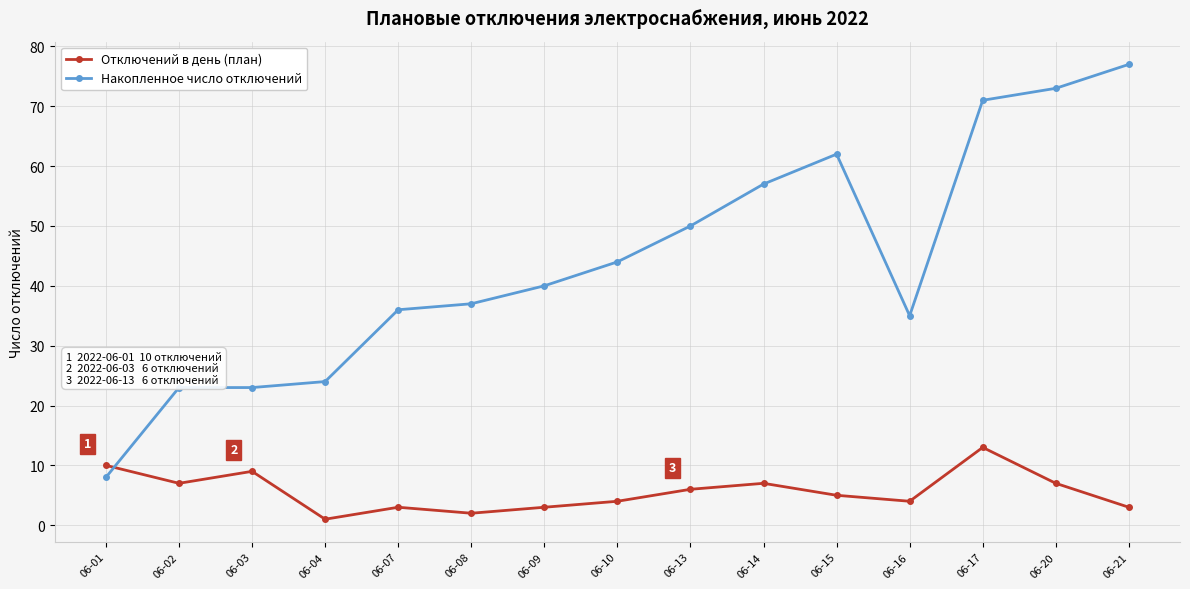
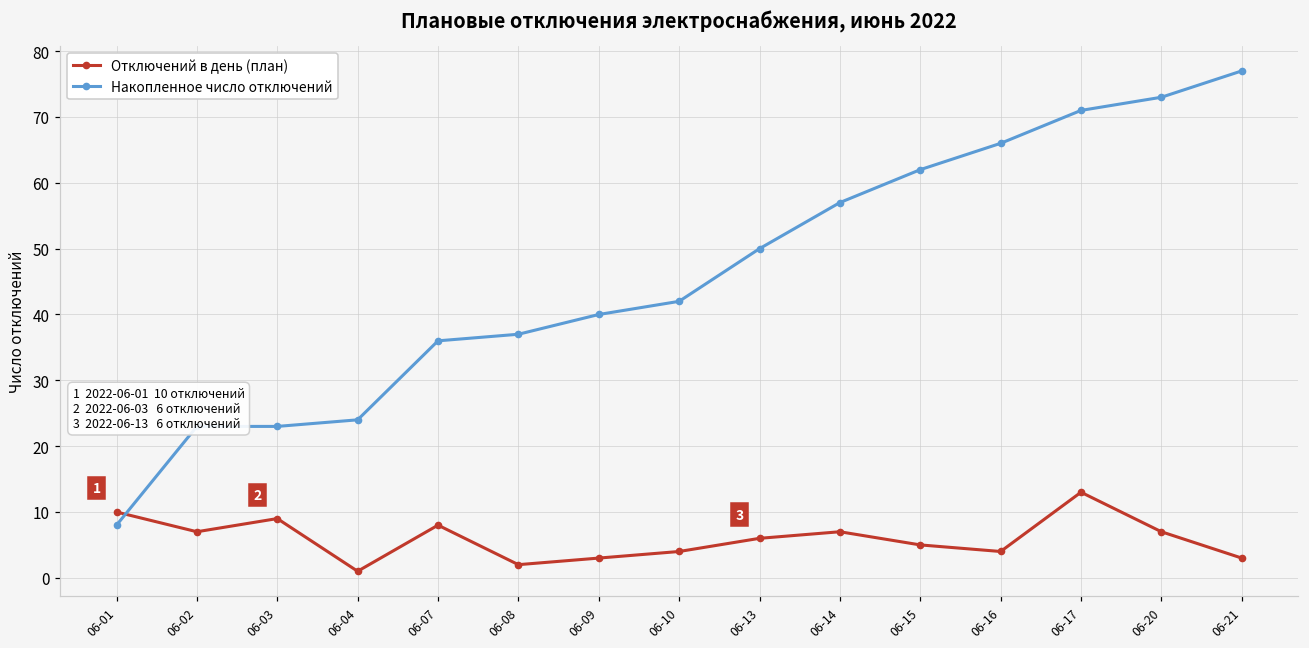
Отключений в день (план), 06-07: 3 -> 8
Накопленное число отключений, 06-10: 44 -> 42
Накопленное число отключений, 06-16: 35 -> 66
